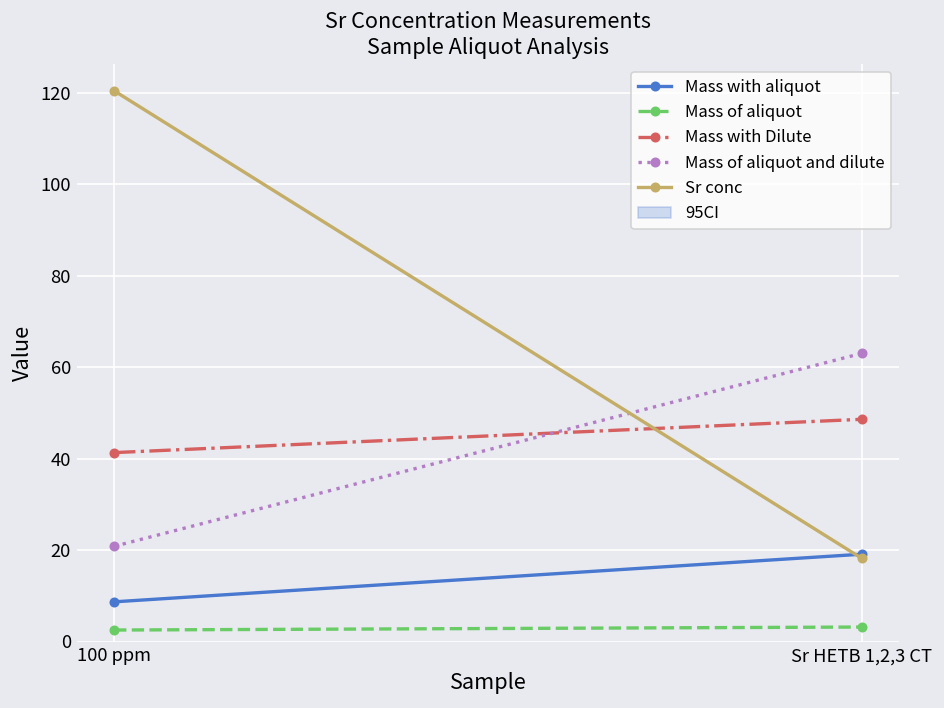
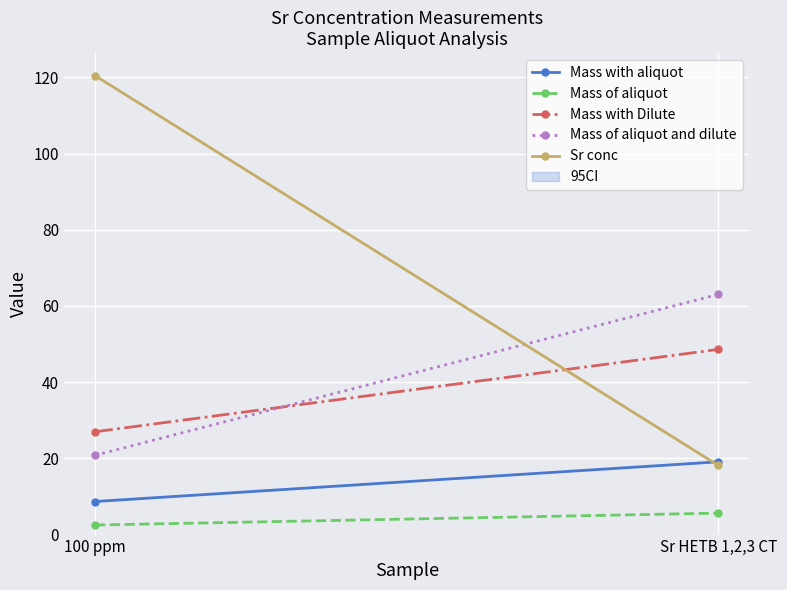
Mass with Dilute, 100 ppm: 41 -> 27
Mass of aliquot, Sr HETB 1,2,3 CT: 3 -> 6
